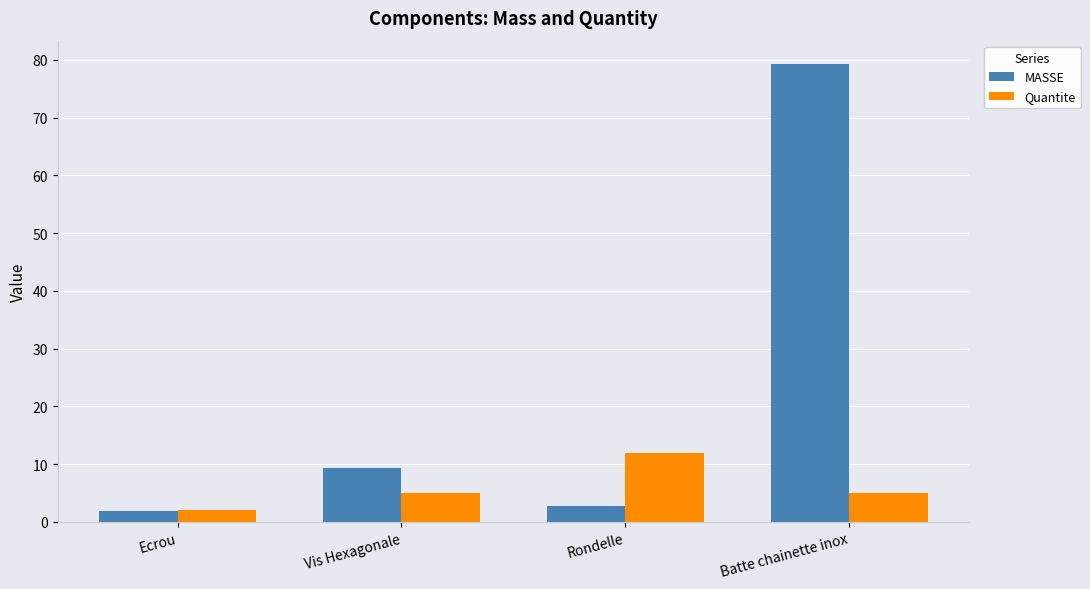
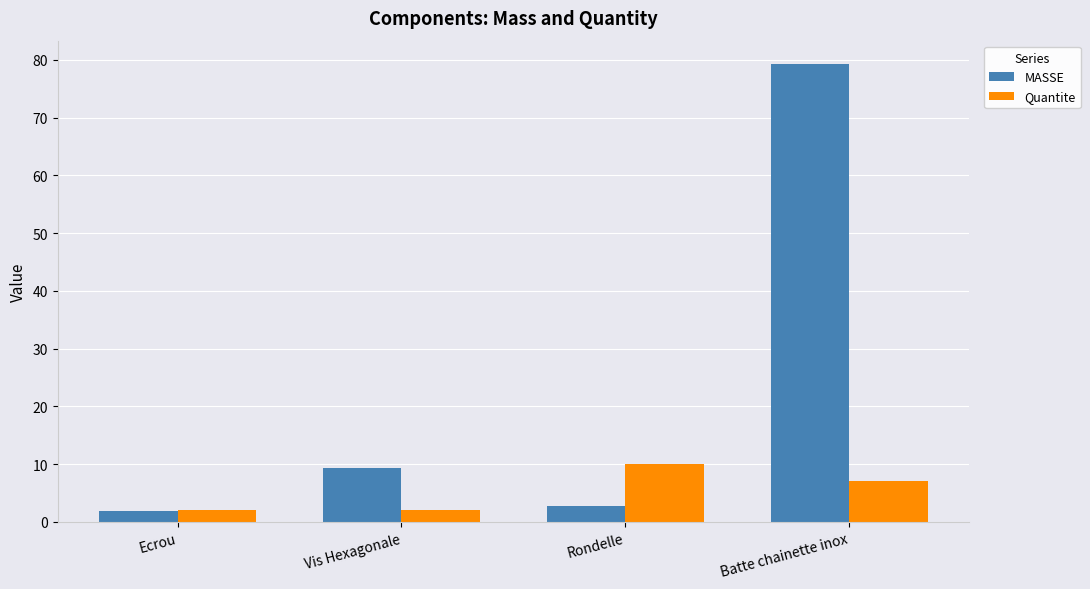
Quantite, Vis Hexagonale: 5 -> 2
Quantite, Rondelle: 12 -> 10
Quantite, Batte chainette inox: 5 -> 7
